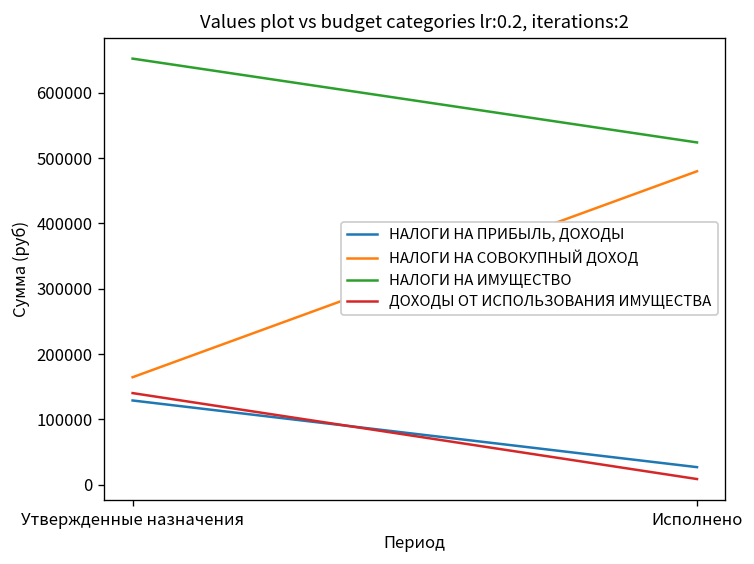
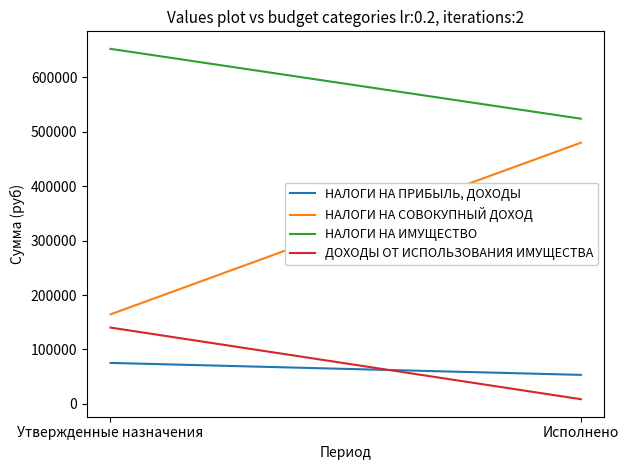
НАЛОГИ НА ПРИБЫЛЬ, ДОХОДЫ, Утвержденные назначения: 130000 -> 80000
НАЛОГИ НА ПРИБЫЛЬ, ДОХОДЫ, Исполнено: 30000 -> 50000
